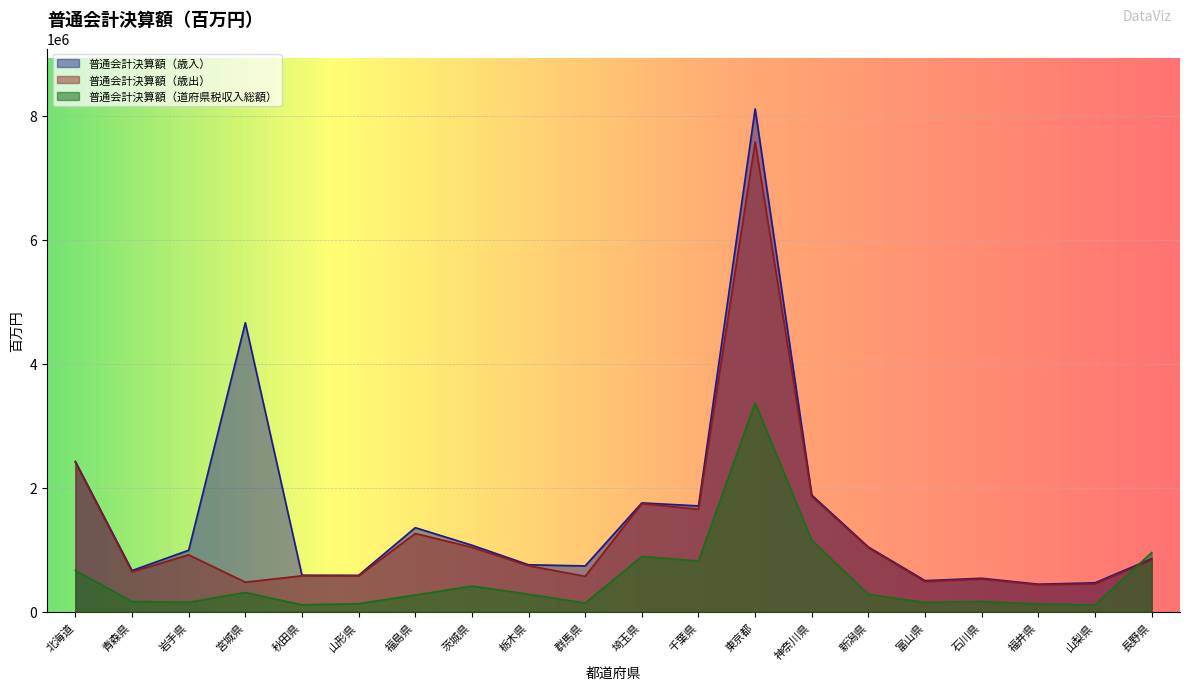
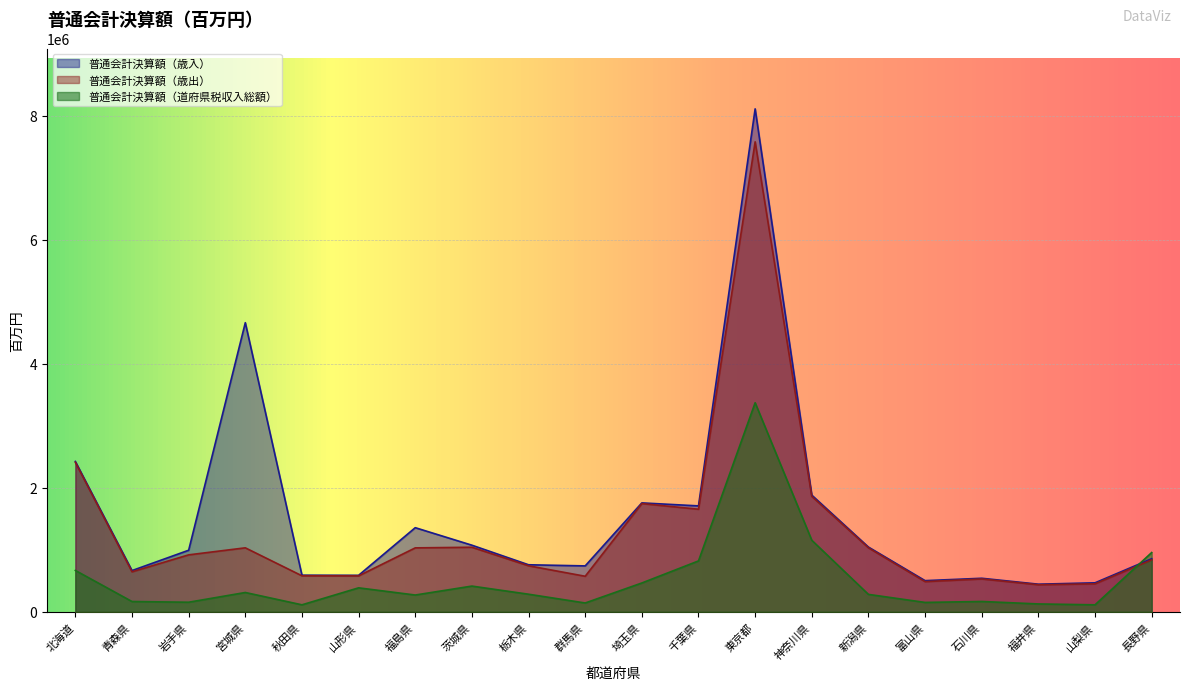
普通会計決算額（歳出）, 宮城県: 500000 -> 1000000
普通会計決算額（道府県税収入総額）, 山形県: 100000 -> 400000
普通会計決算額（歳出）, 福島県: 1300000 -> 1000000
普通会計決算額（道府県税収入総額）, 埼玉県: 900000 -> 500000
